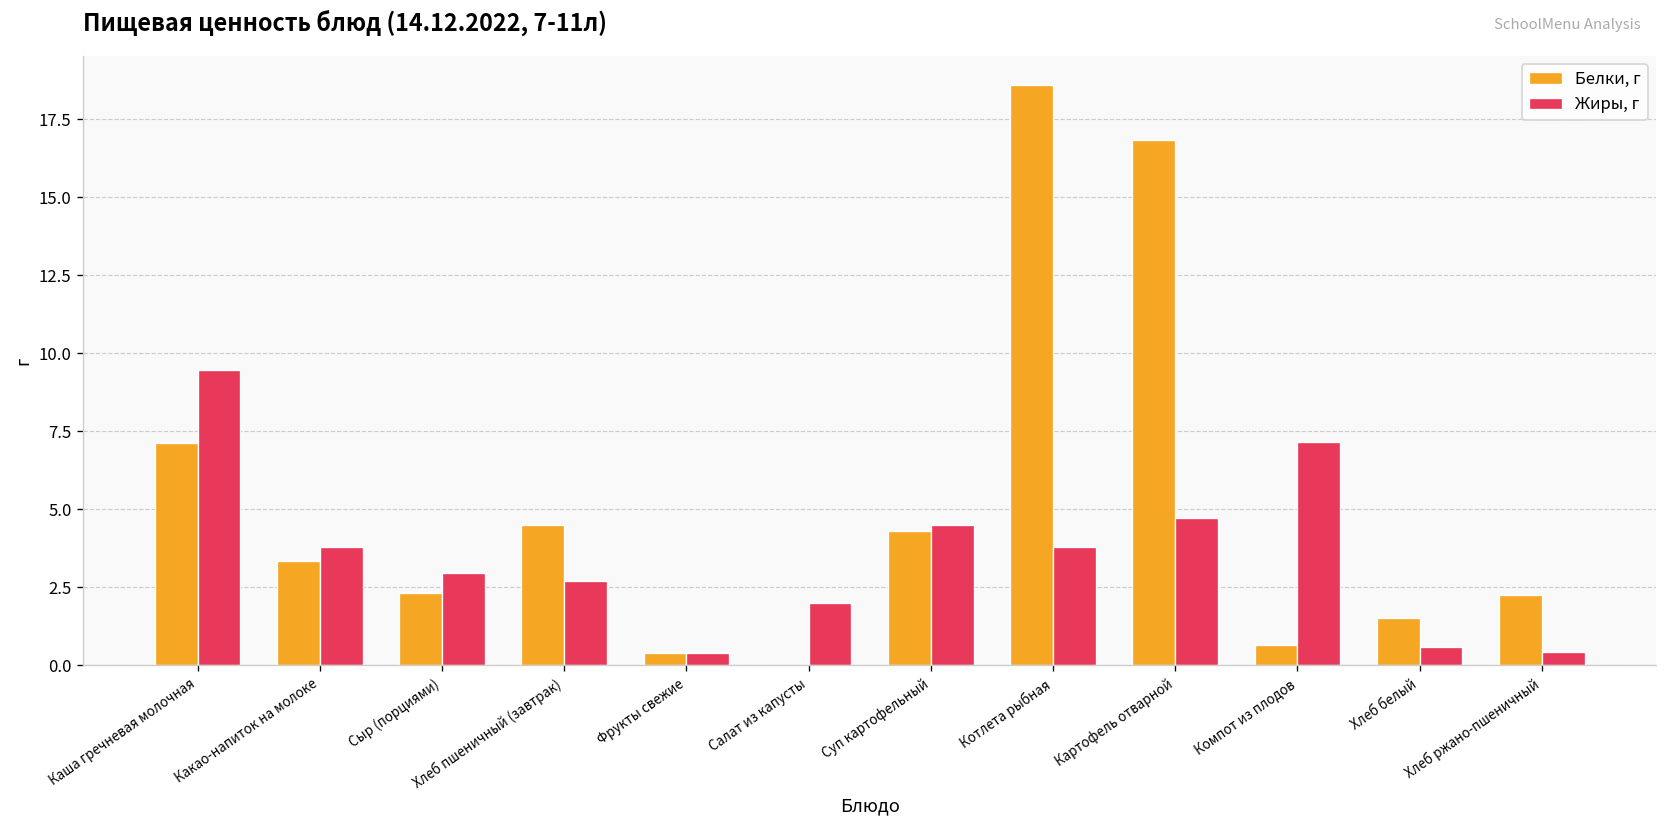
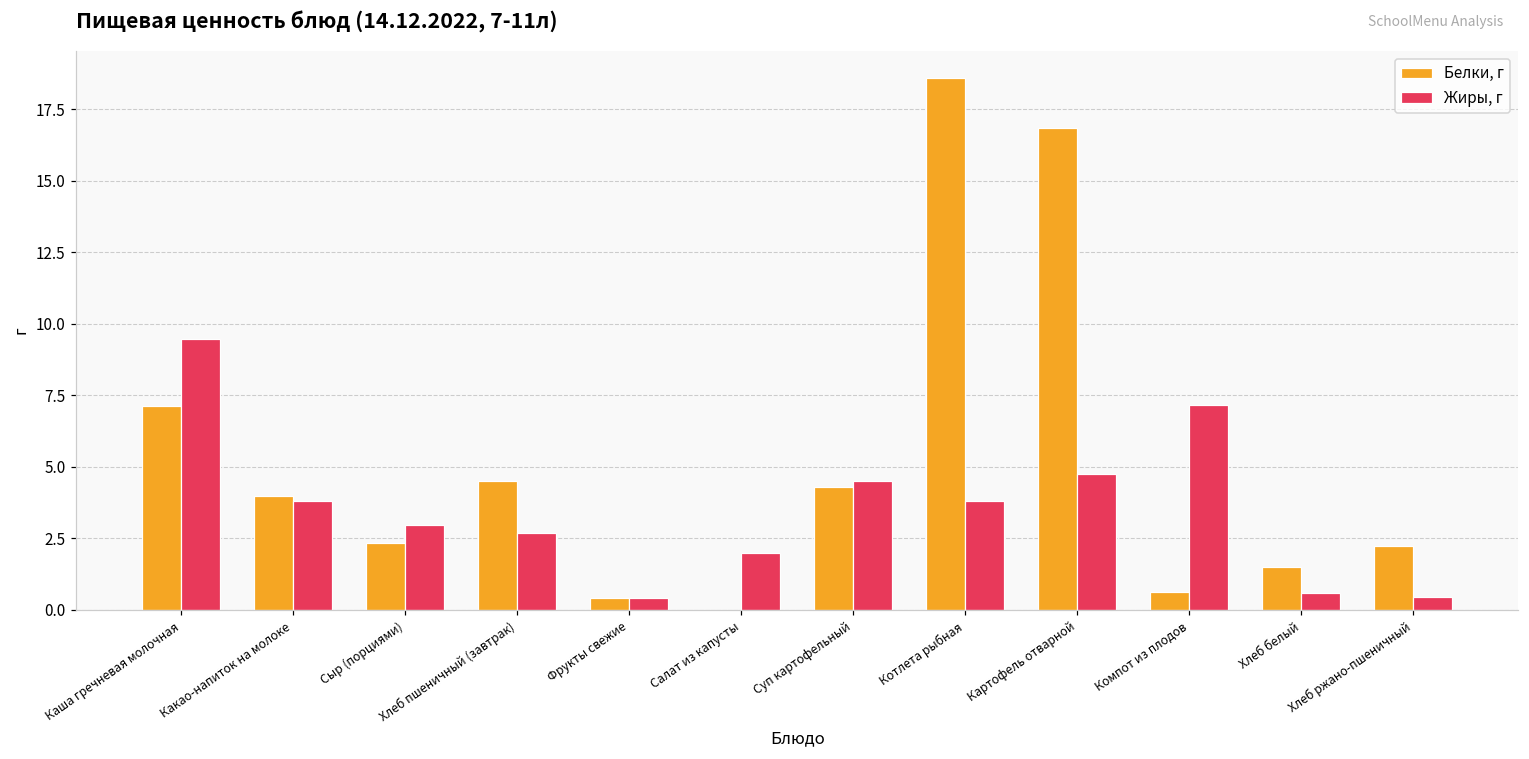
Белки, г, Какао-напиток на молоке: 3.3 -> 4.0
